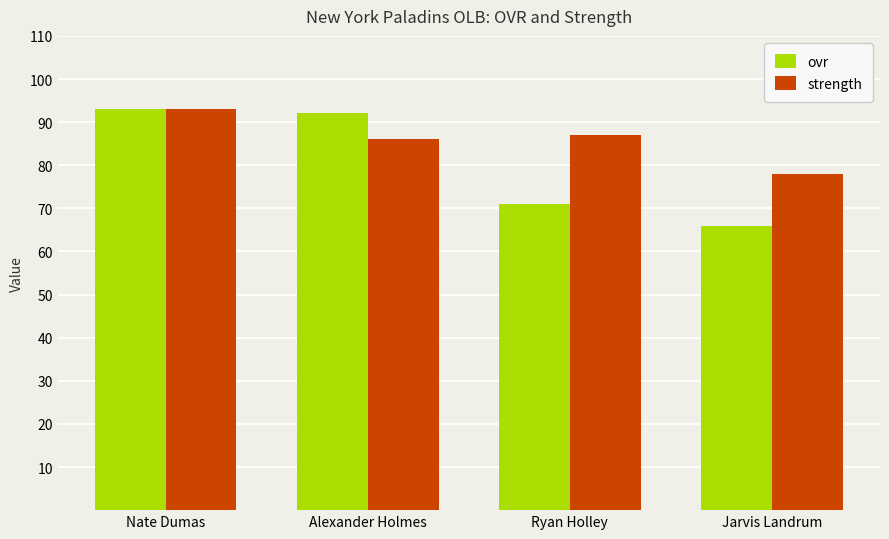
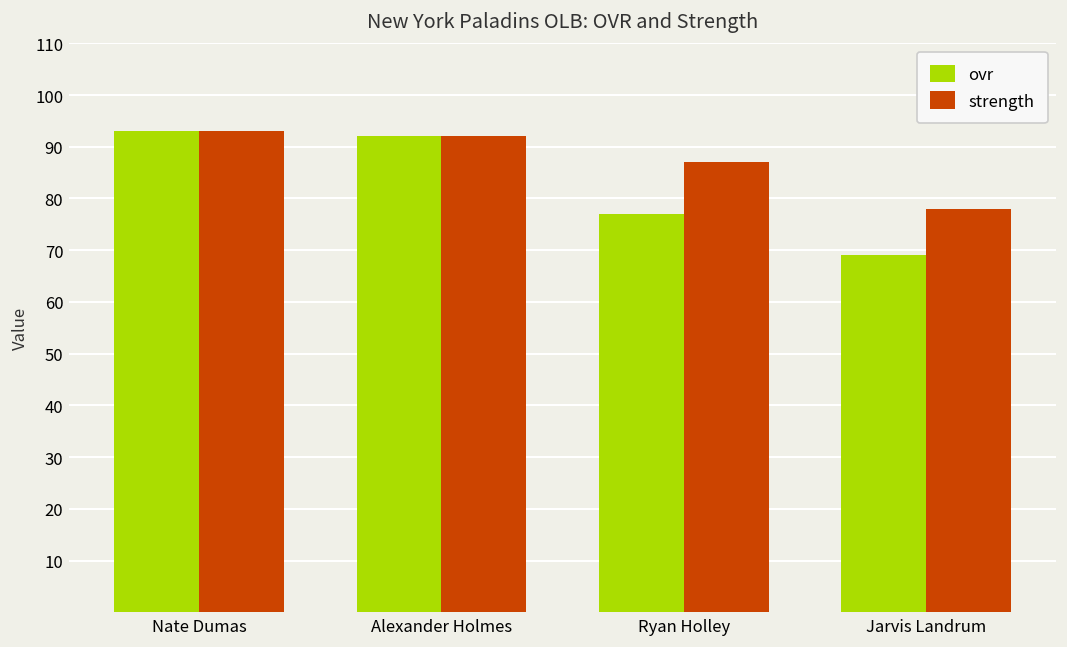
strength, Alexander Holmes: 86 -> 92
ovr, Ryan Holley: 71 -> 77
ovr, Jarvis Landrum: 66 -> 69
